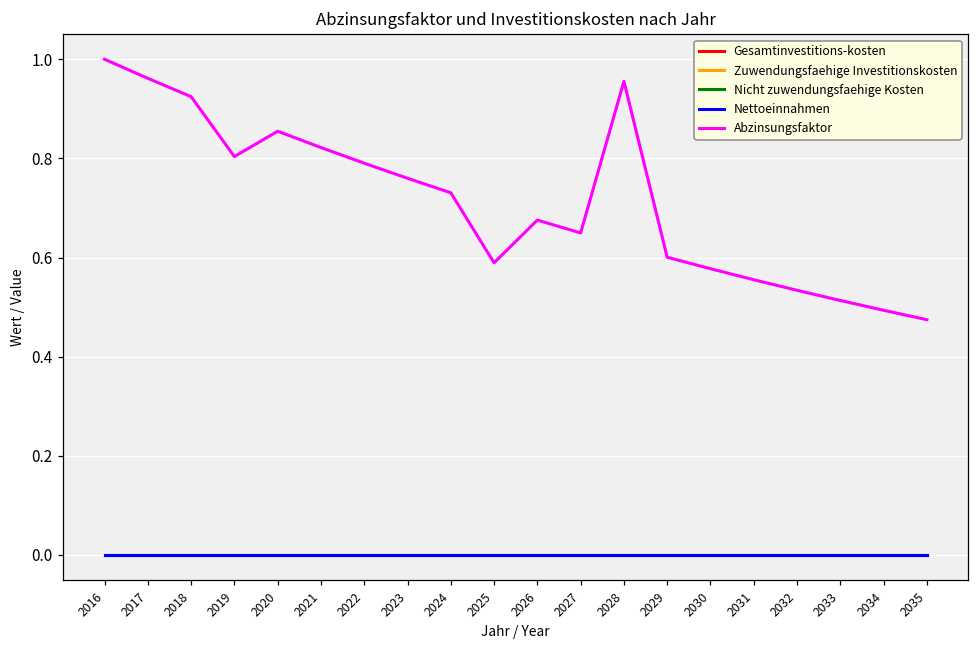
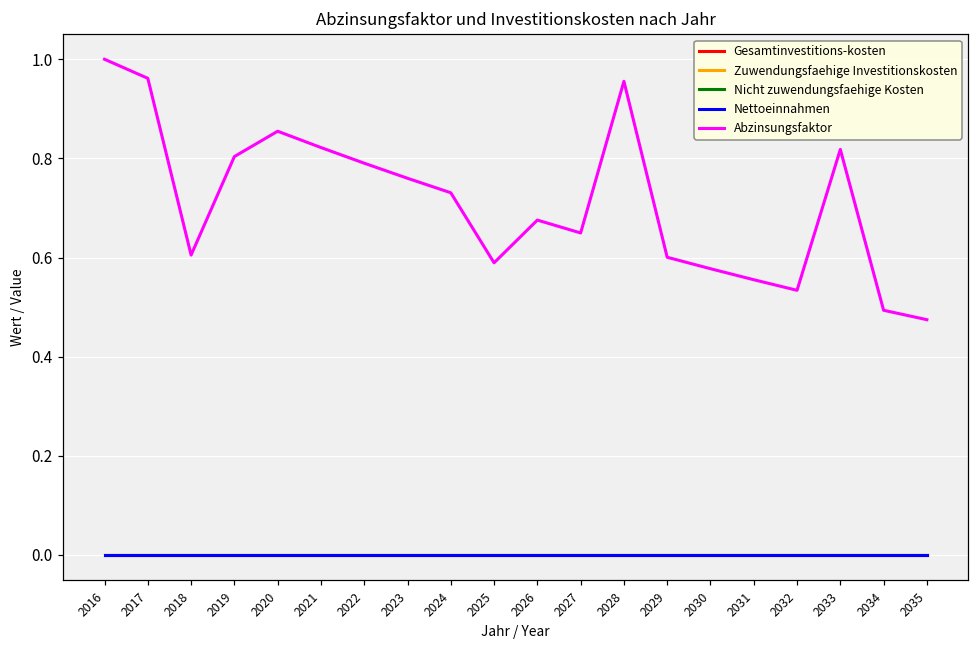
Abzinsungsfaktor, 2018: 0.92 -> 0.61
Abzinsungsfaktor, 2033: 0.51 -> 0.82
